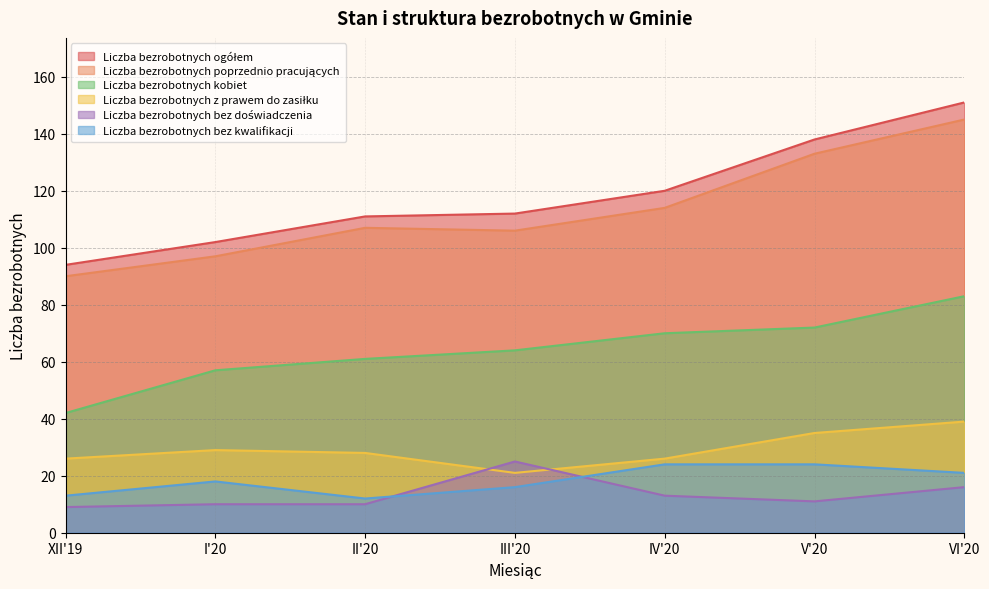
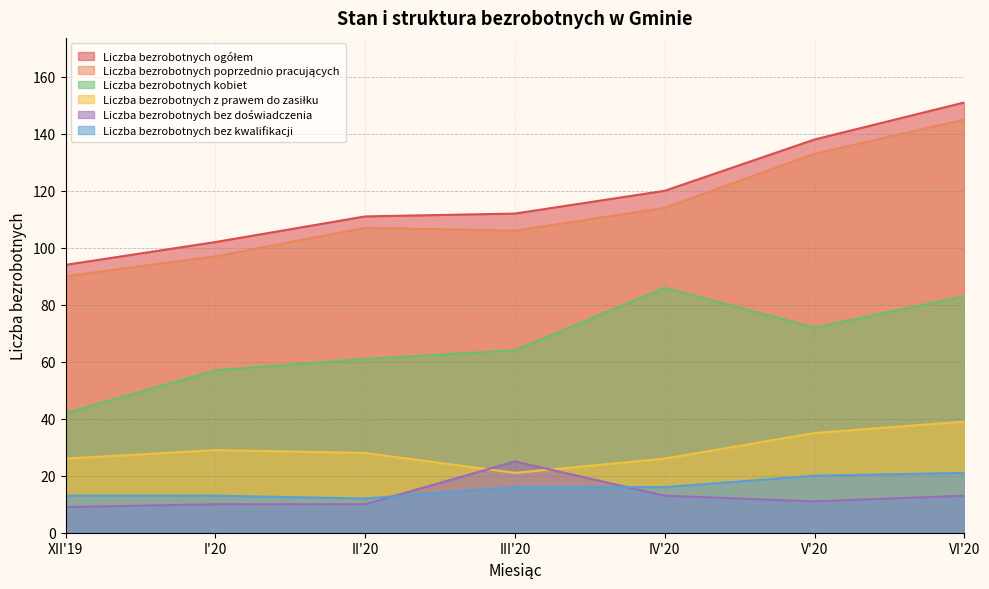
Liczba bezrobotnych bez kwalifikacji, I'20: 18 -> 13
Liczba bezrobotnych kobiet, IV'20: 70 -> 86
Liczba bezrobotnych bez kwalifikacji, IV'20: 24 -> 16
Liczba bezrobotnych bez kwalifikacji, V'20: 24 -> 20
Liczba bezrobotnych bez doświadczenia, VI'20: 16 -> 13
